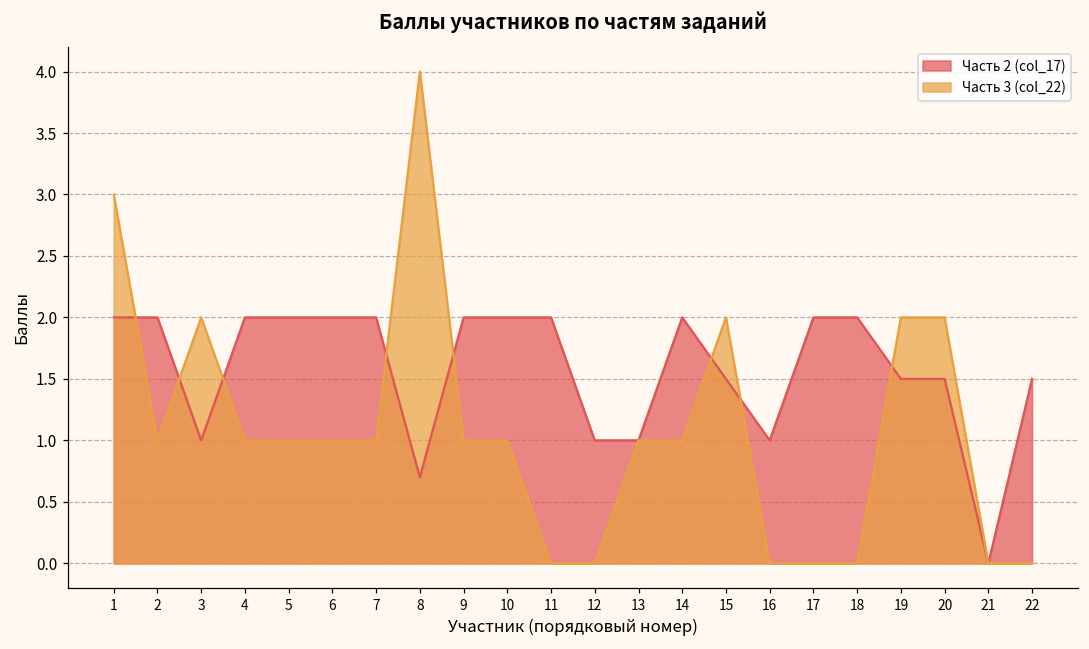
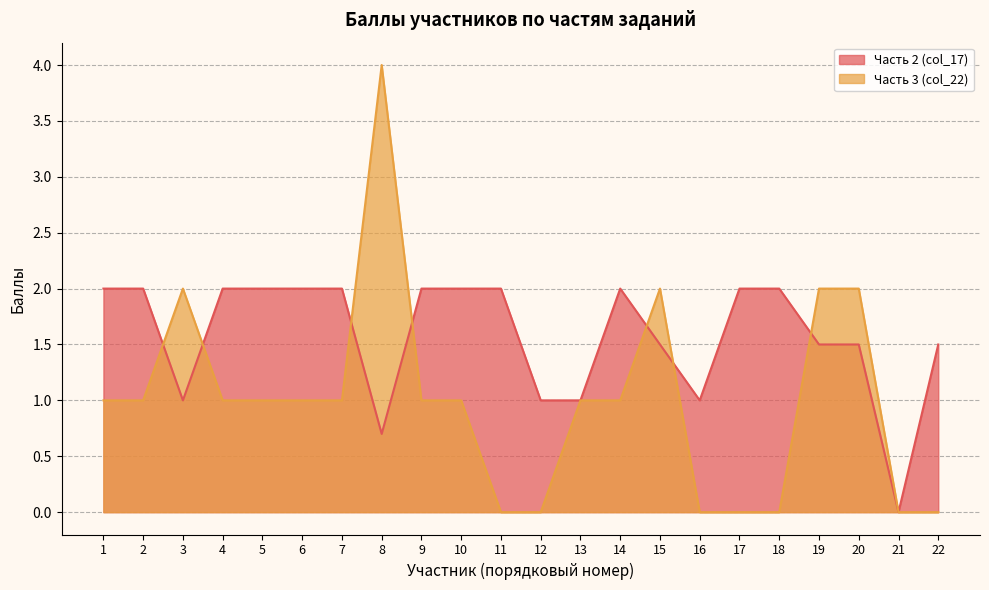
Часть 3 (col_22), 1: 3 -> 1
